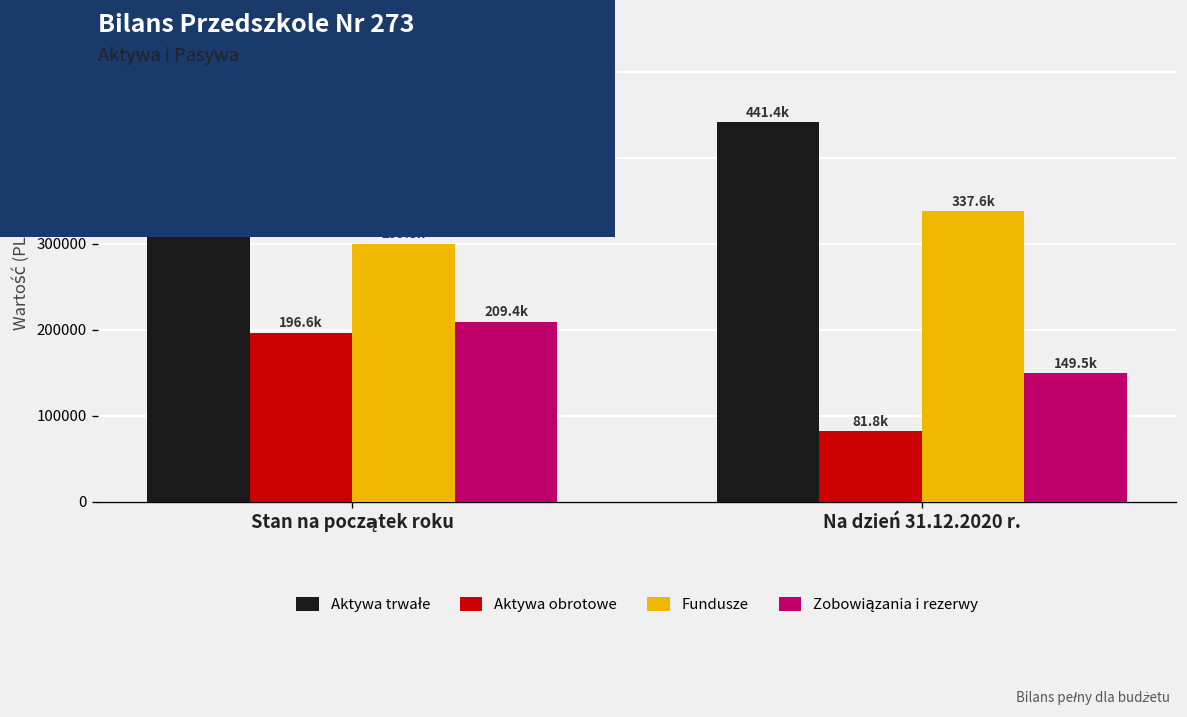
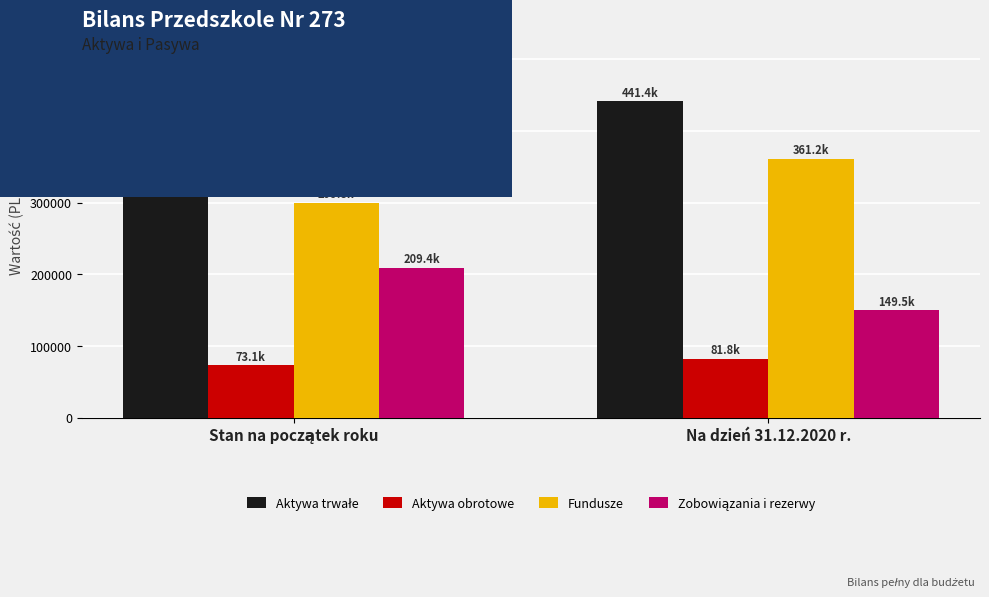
Aktywa obrotowe, Stan na początek roku: 196.6k -> 73.1k
Fundusze, Na dzień 31.12.2020 r.: 337.6k -> 361.2k
